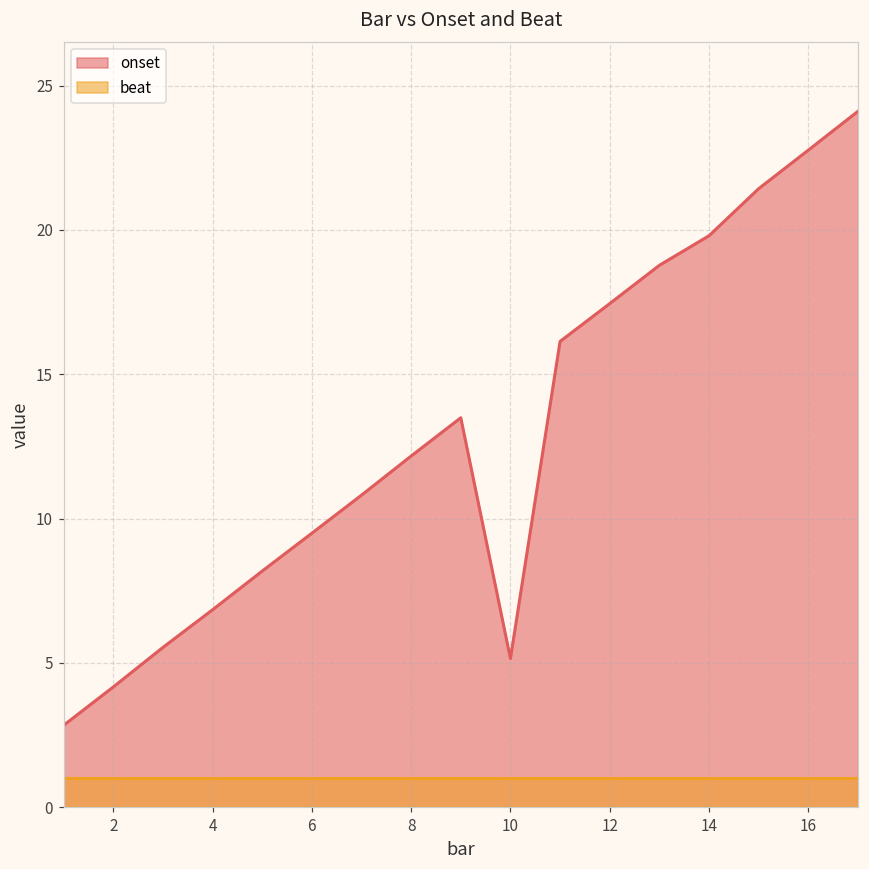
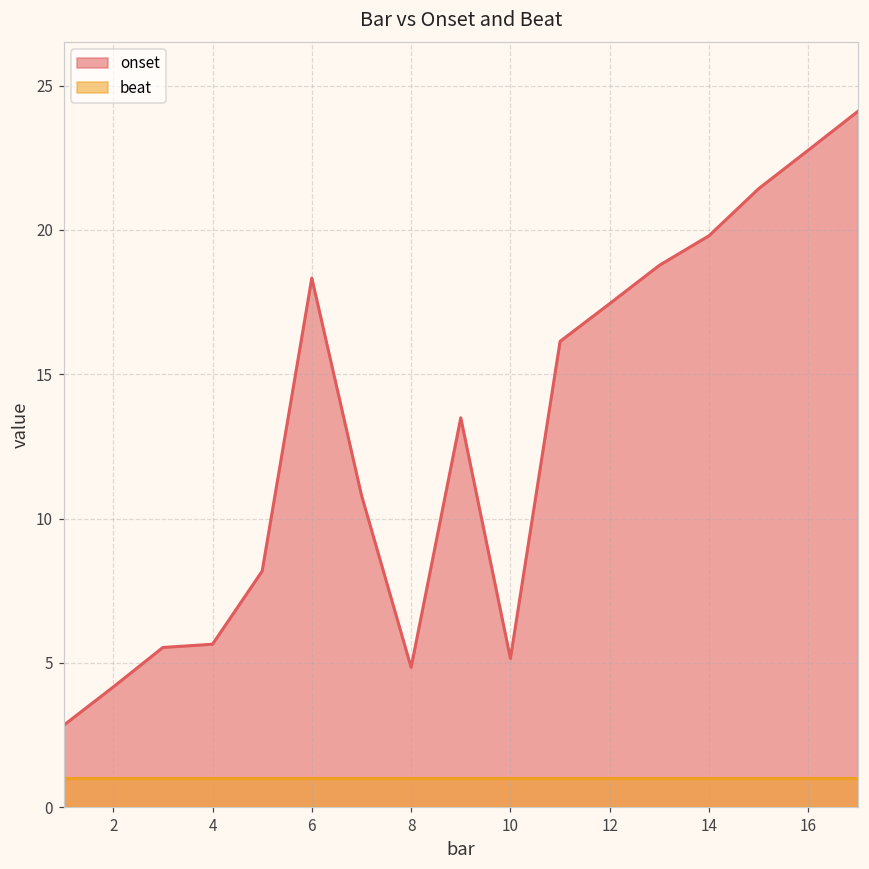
onset, 4: 6.8 -> 5.6
onset, 6: 9.5 -> 18.3
onset, 8: 12.2 -> 4.8
